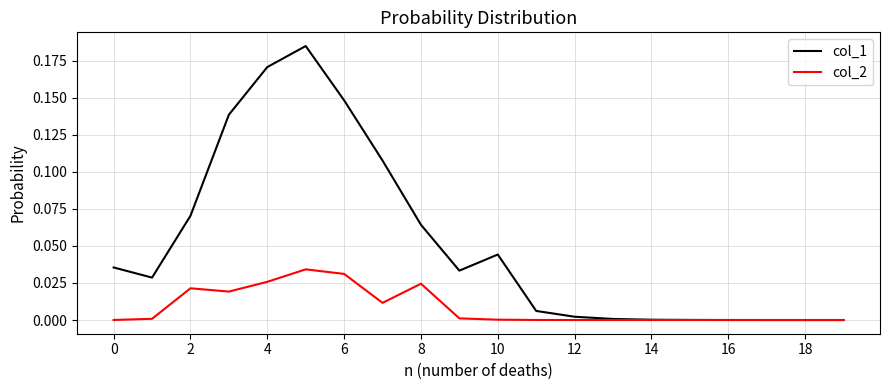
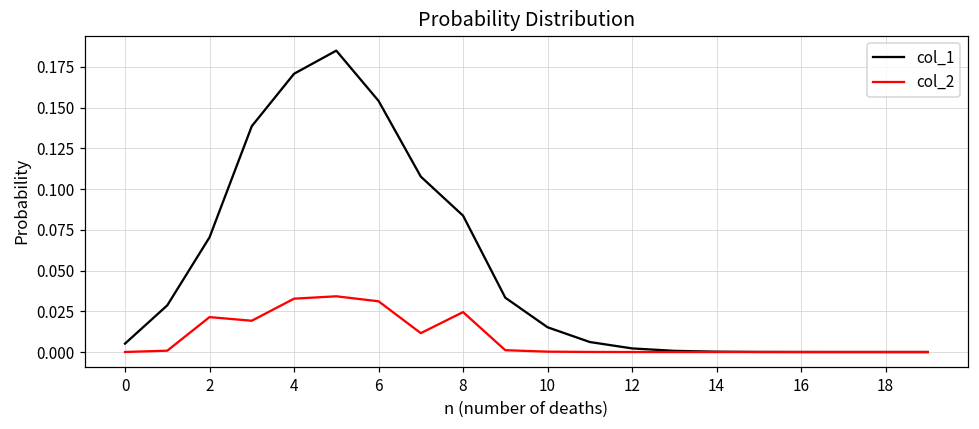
col_1, 0: 0.035 -> 0.005
col_2, 4: 0.026 -> 0.033
col_1, 6: 0.148 -> 0.154
col_1, 8: 0.064 -> 0.084
col_1, 10: 0.044 -> 0.015
